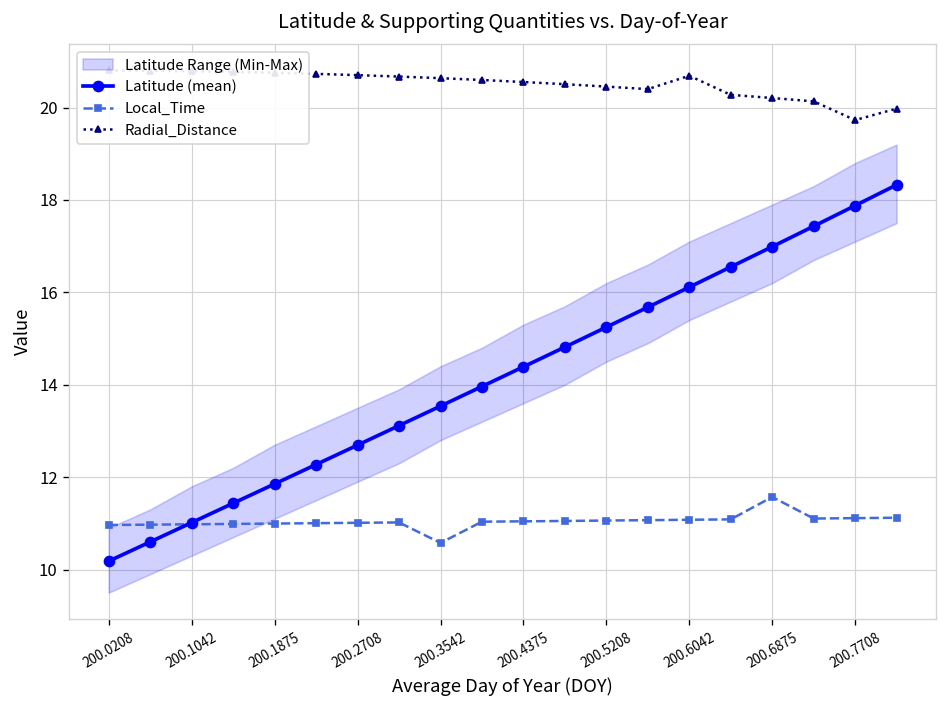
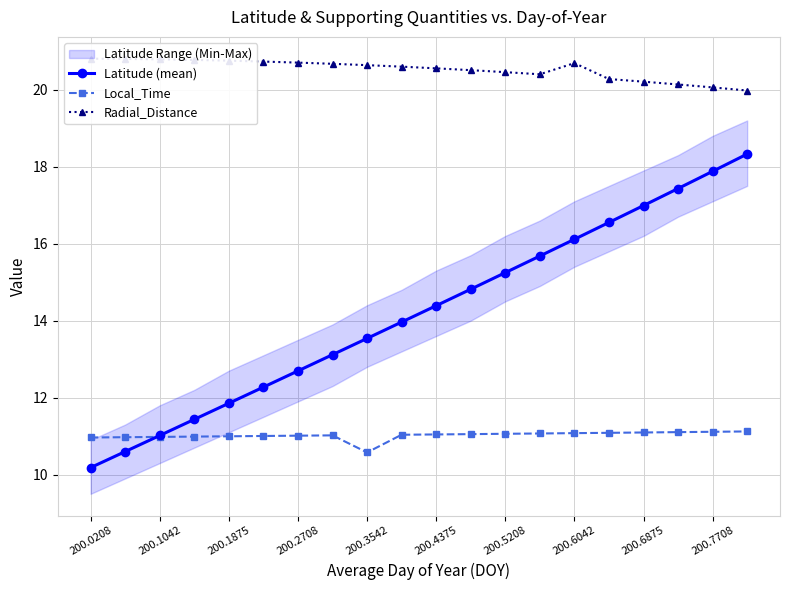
Local_Time, 200.6875: 11.6 -> 11.1
Radial_Distance, 200.7708: 19.7 -> 20.1
